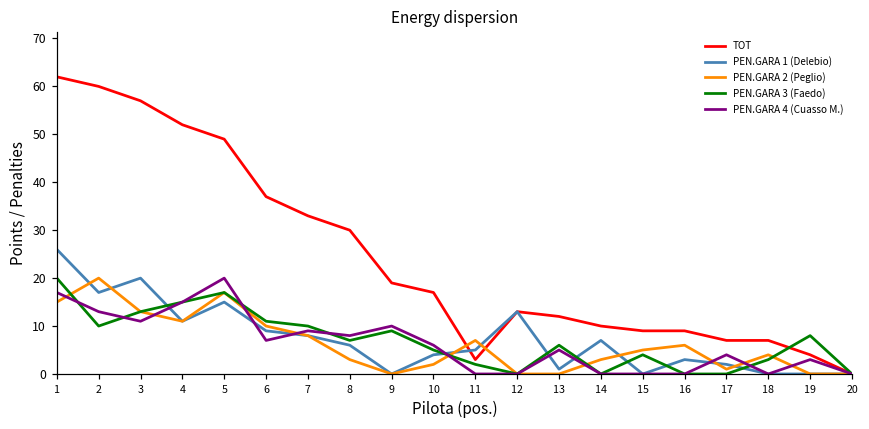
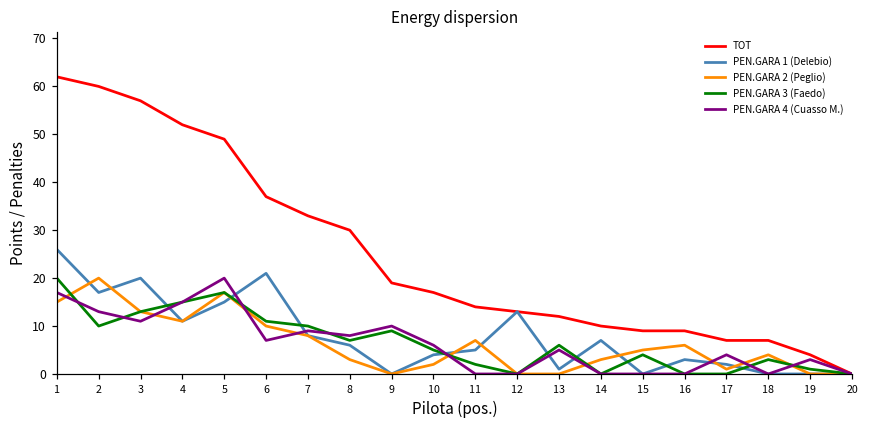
PEN.GARA 1 (Delebio), 6: 9 -> 21
TOT, 11: 3 -> 14
PEN.GARA 3 (Faedo), 19: 8 -> 1
